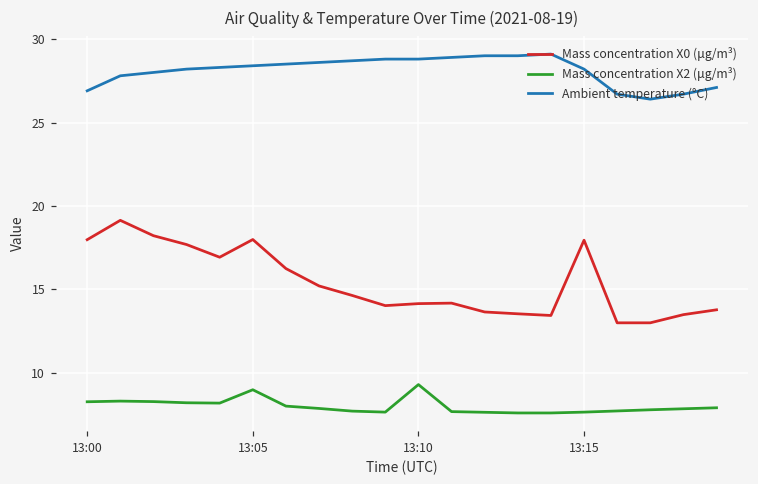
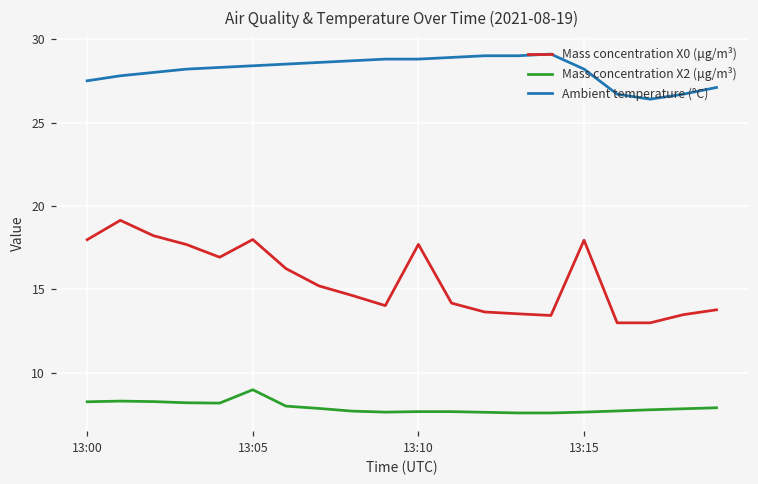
Ambient temperature (°C), 13:00: 26.9 -> 27.5
Mass concentration X0 (μg/m³), 13:10: 14.2 -> 17.7
Mass concentration X2 (μg/m³), 13:10: 9.3 -> 7.7
